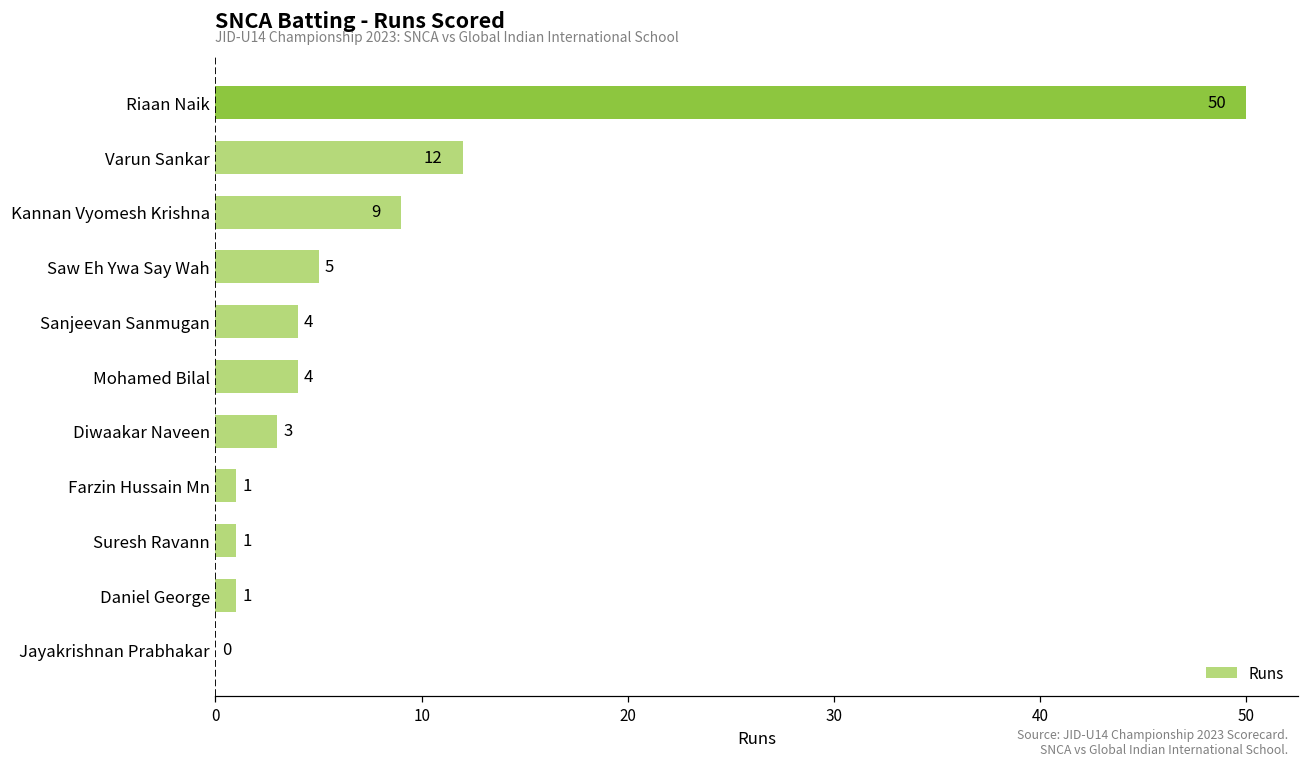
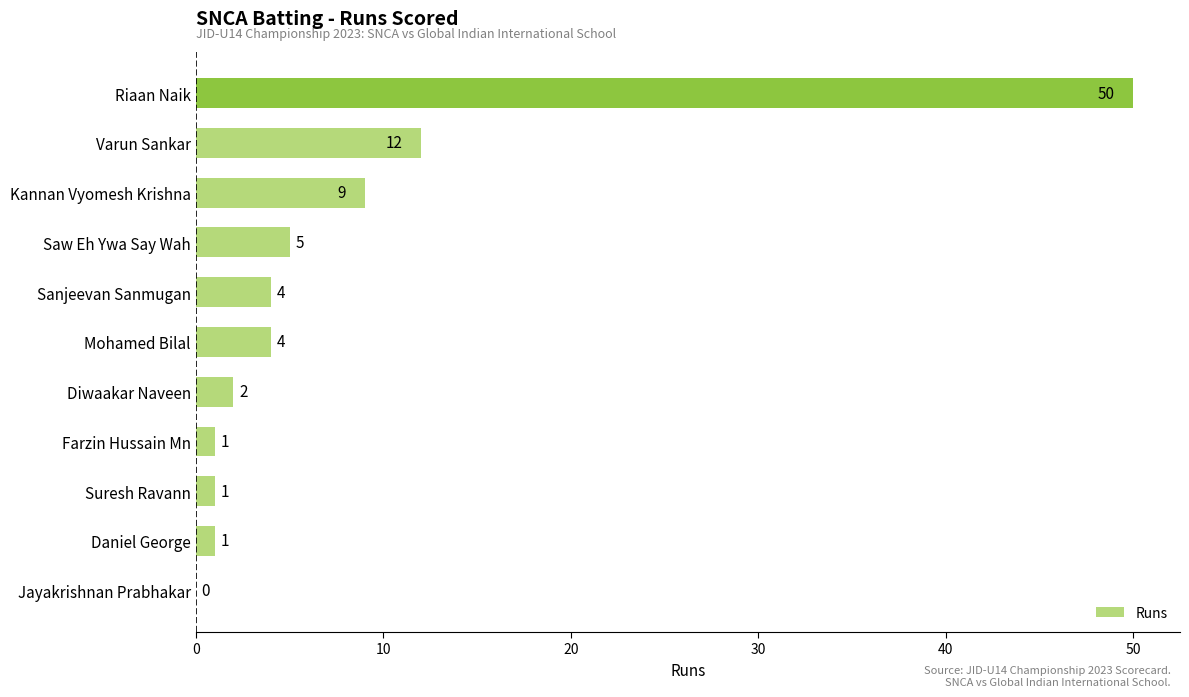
Diwaakar Naveen: 3 -> 2
